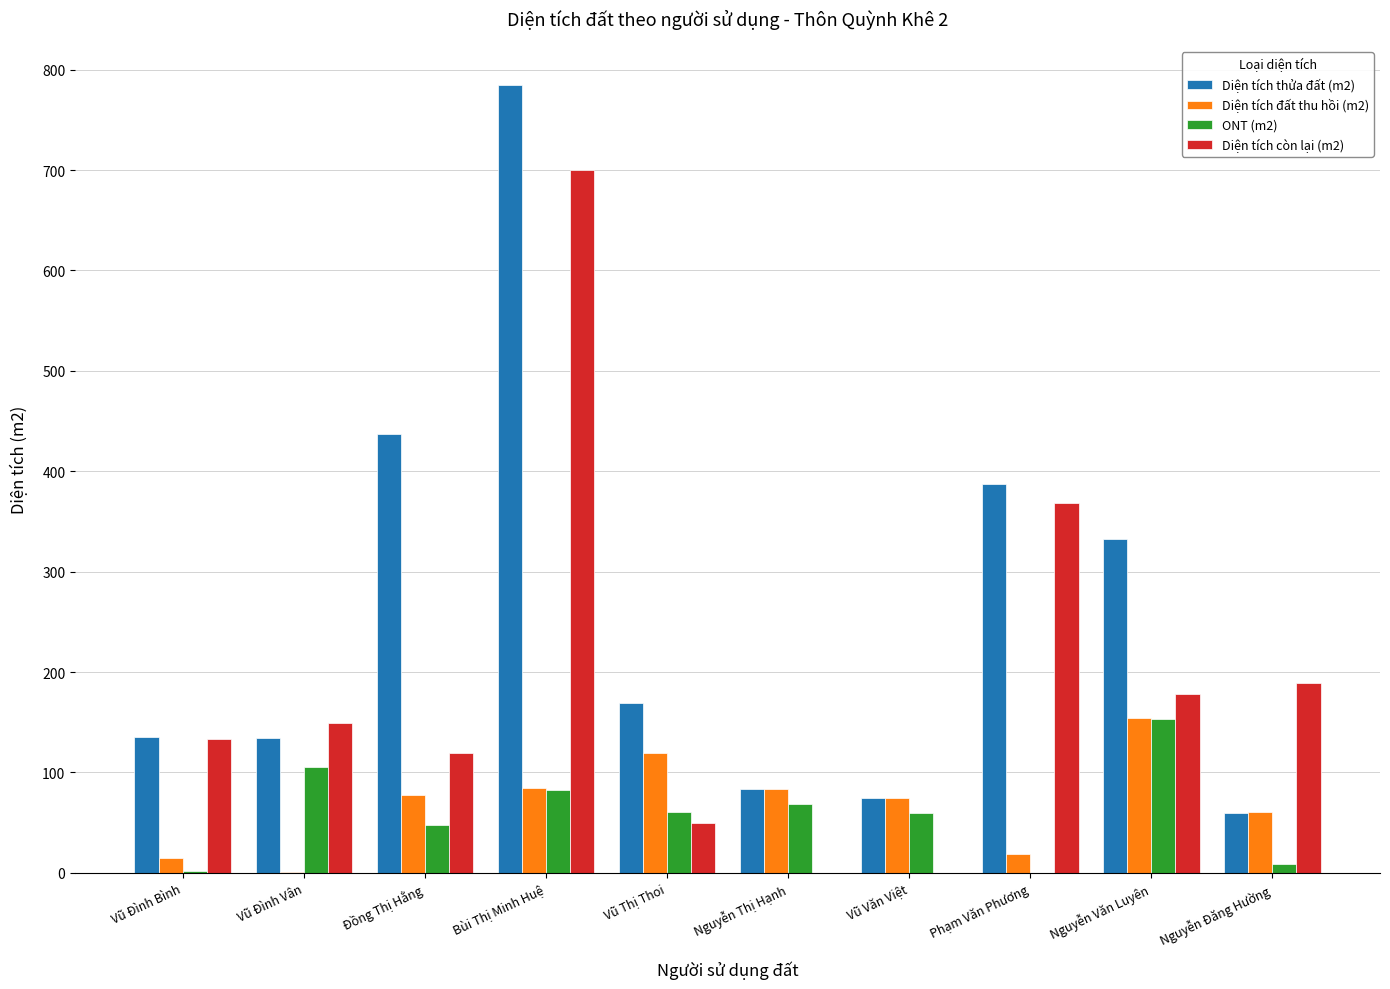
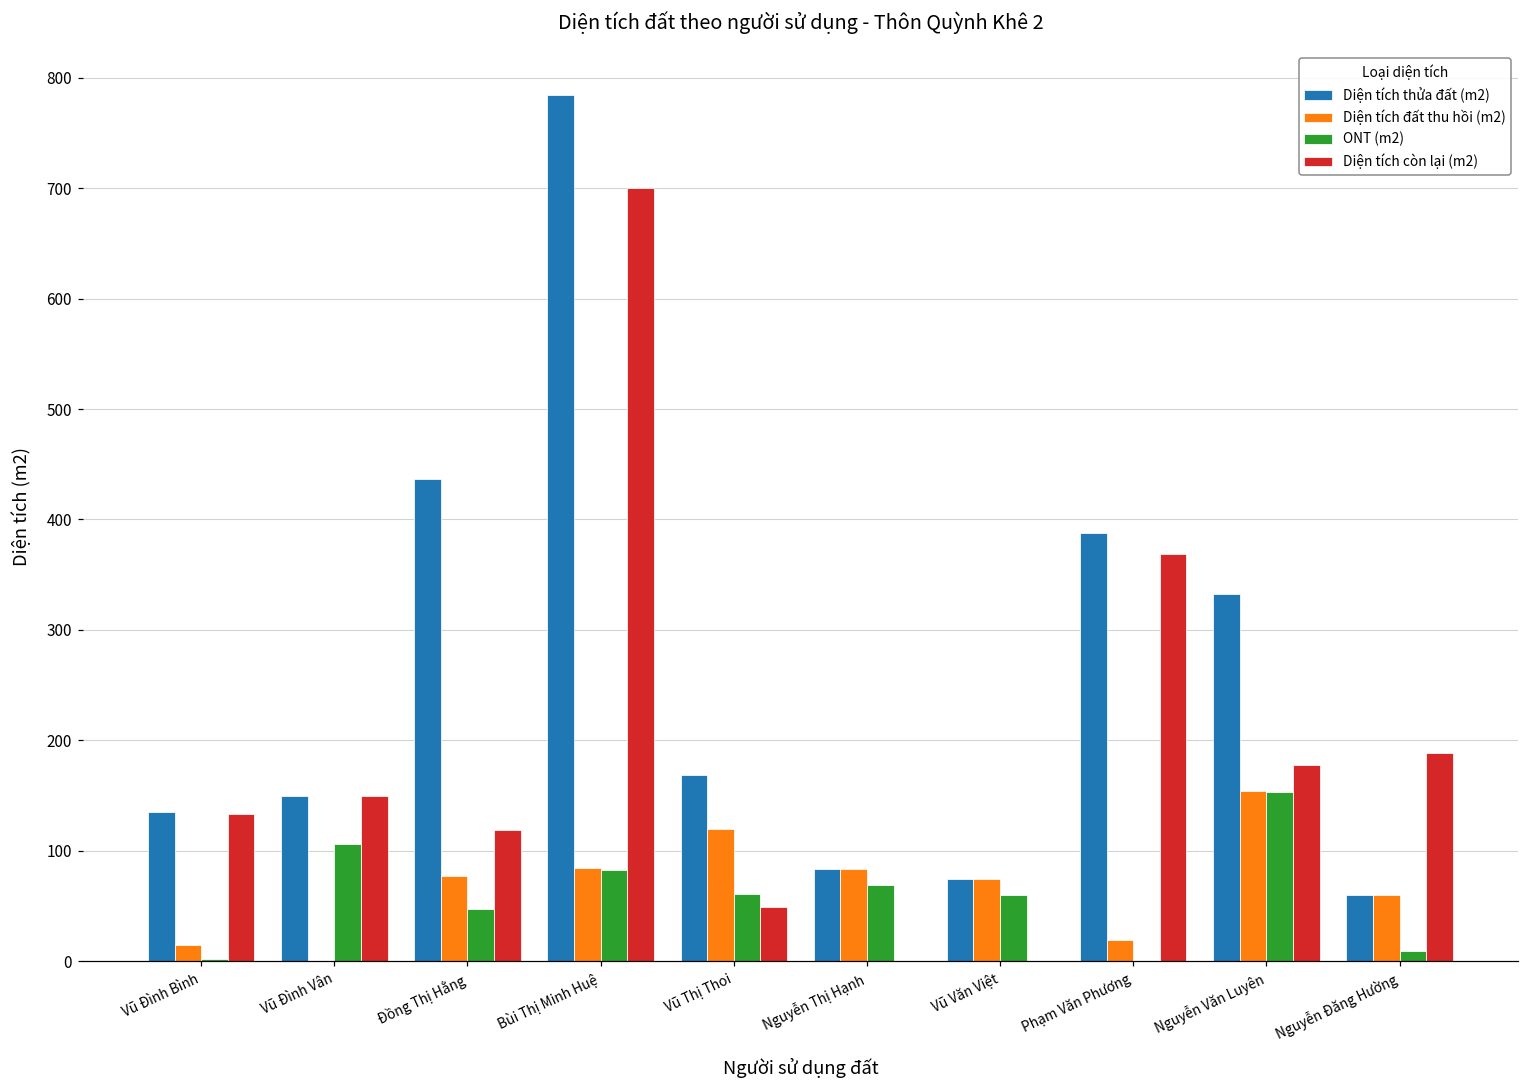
Diện tích thửa đất (m2), Vũ Đình Vân: 134 -> 150
